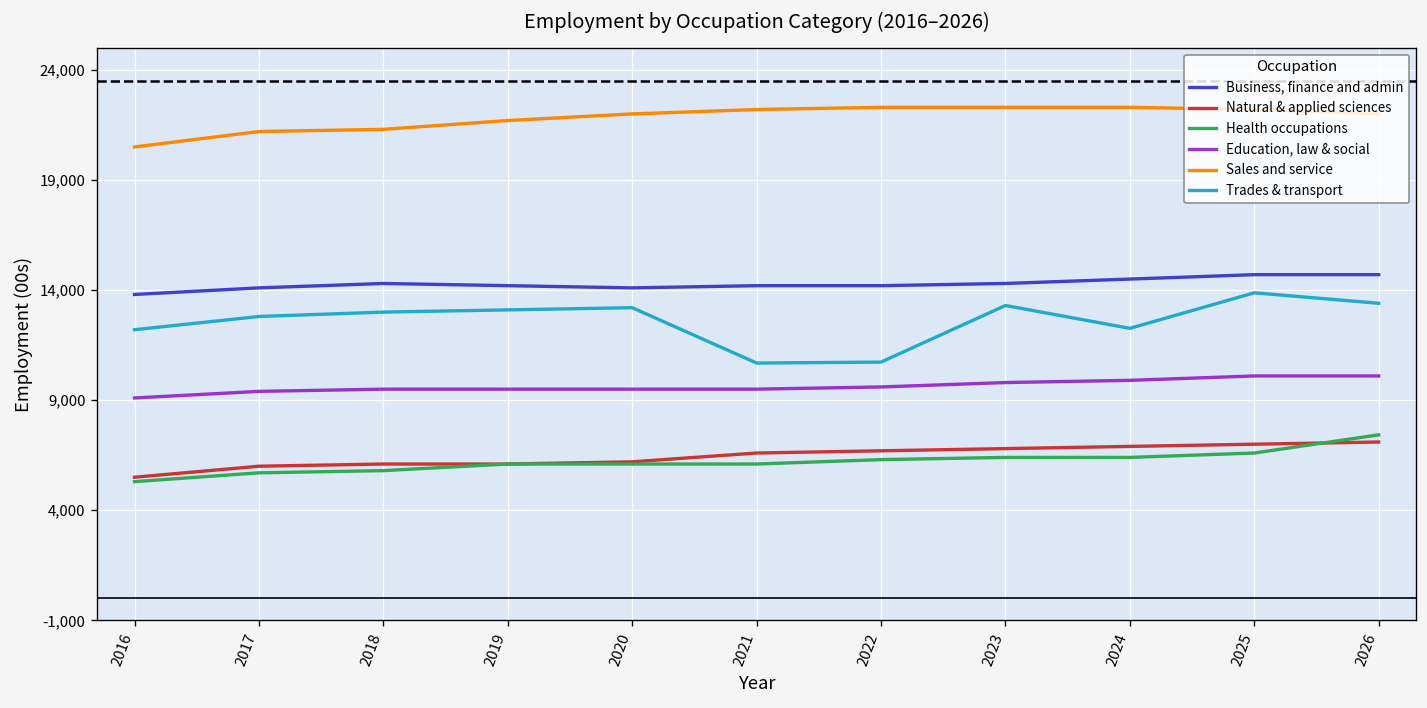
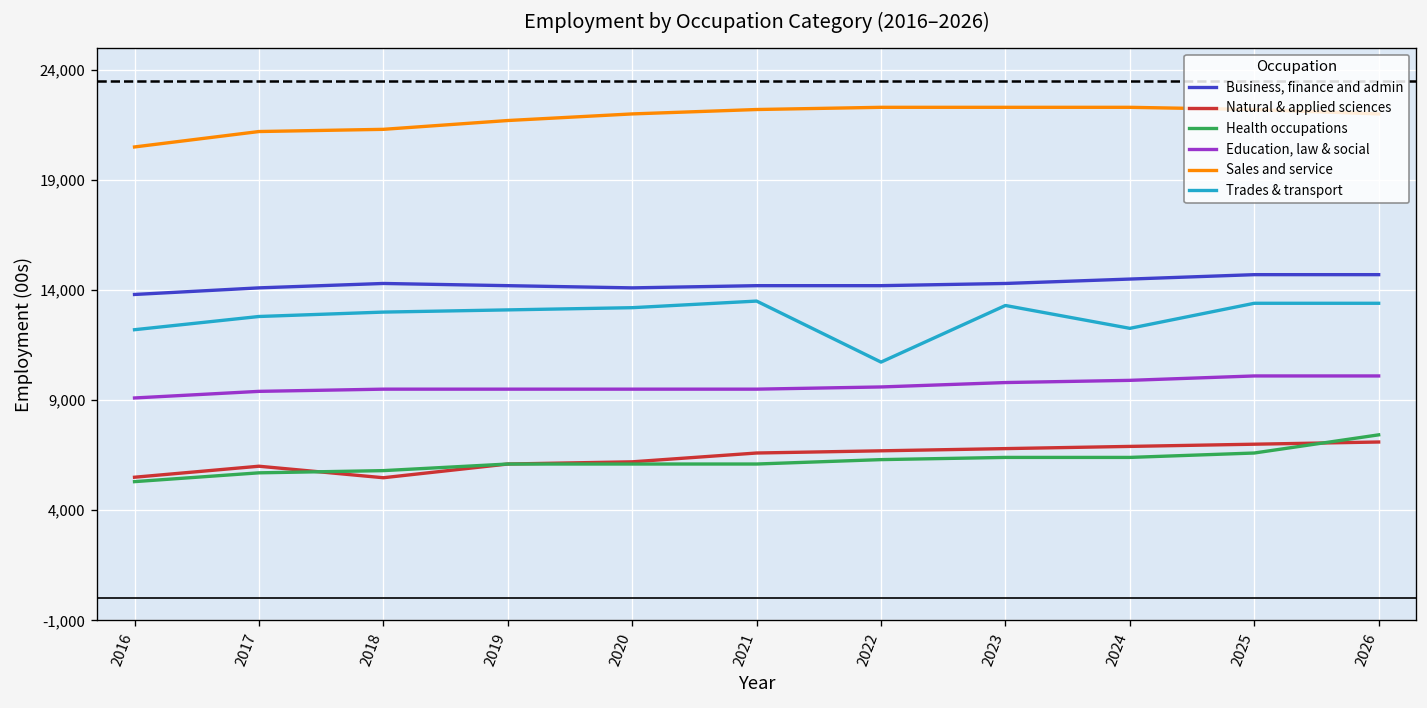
Natural & applied sciences, 2018: 6,100 -> 5,500
Trades & transport, 2021: 10,700 -> 13,500
Trades & transport, 2025: 13,900 -> 13,400
